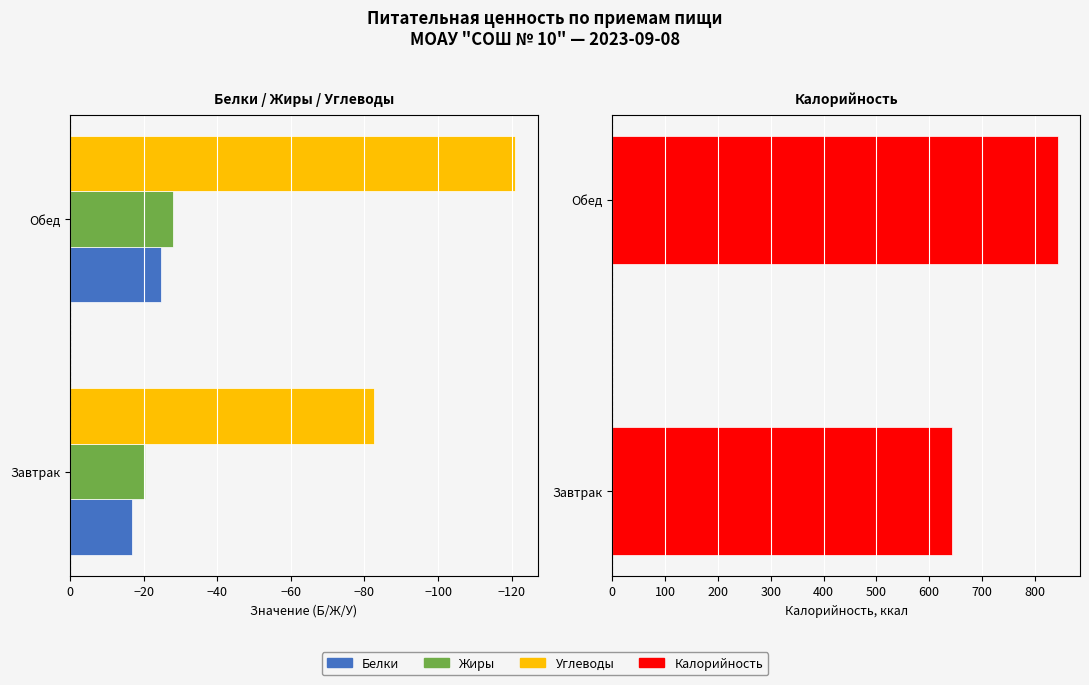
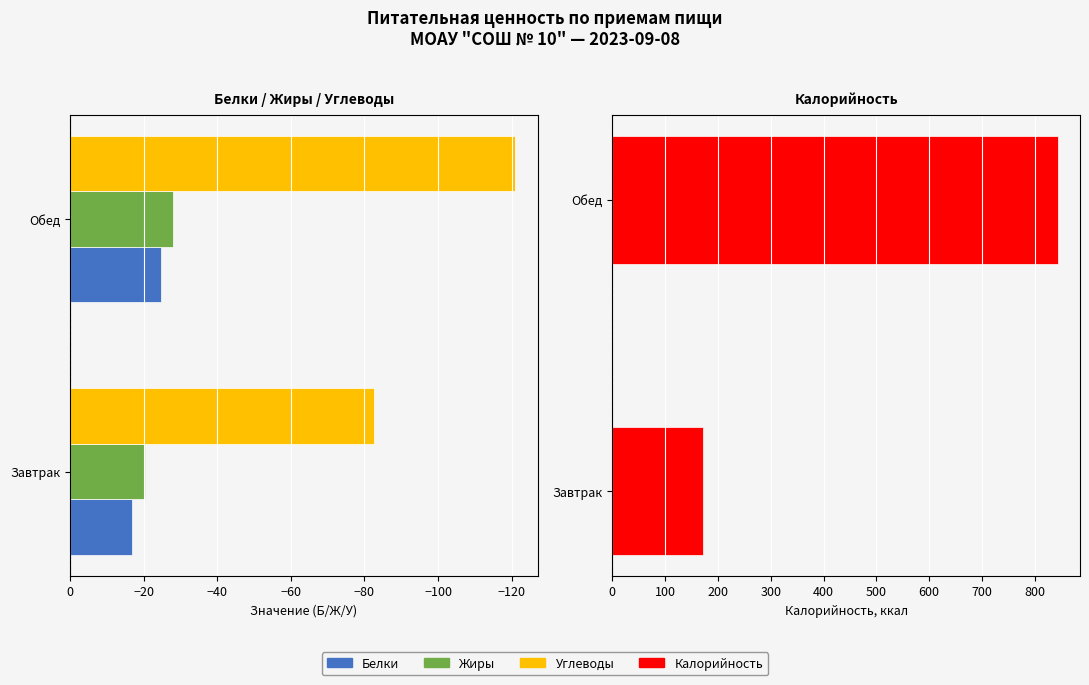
Калорийность, Завтрак: 640 -> 170
